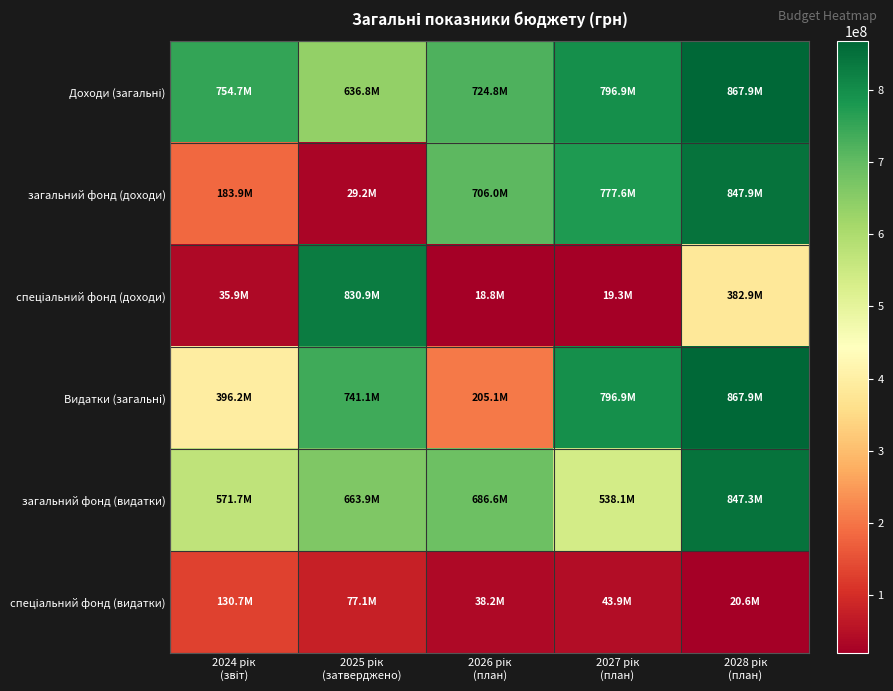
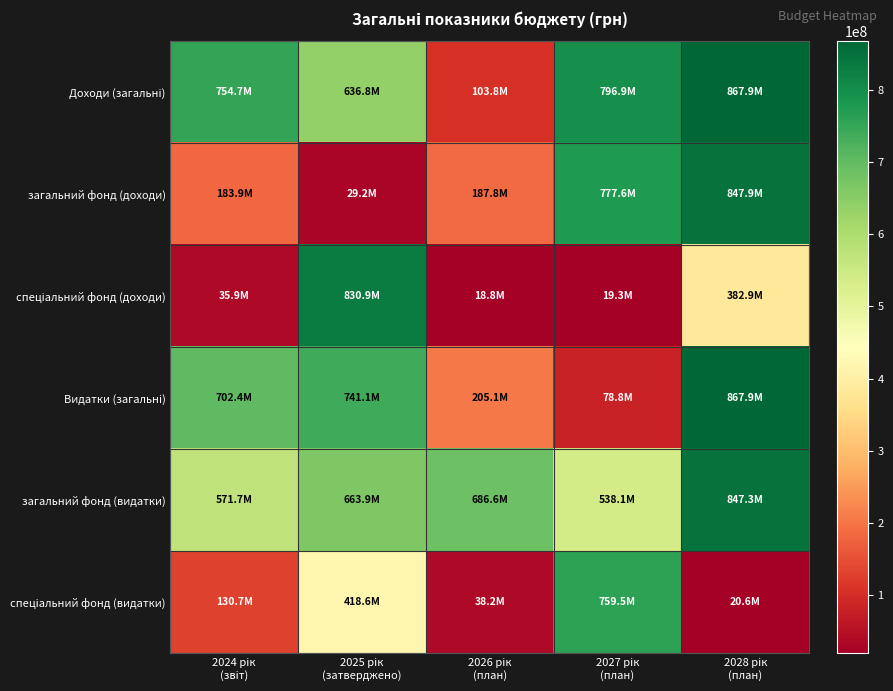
Доходи (загальні), 2026 рік (план): 724.8M -> 103.8M
загальний фонд (доходи), 2026 рік (план): 706.0M -> 187.8M
Видатки (загальні), 2024 рік (звіт): 396.2M -> 702.4M
Видатки (загальні), 2027 рік (план): 796.9M -> 78.8M
спеціальний фонд (видатки), 2025 рік (затверджено): 77.1M -> 418.6M
спеціальний фонд (видатки), 2027 рік (план): 43.9M -> 759.5M
